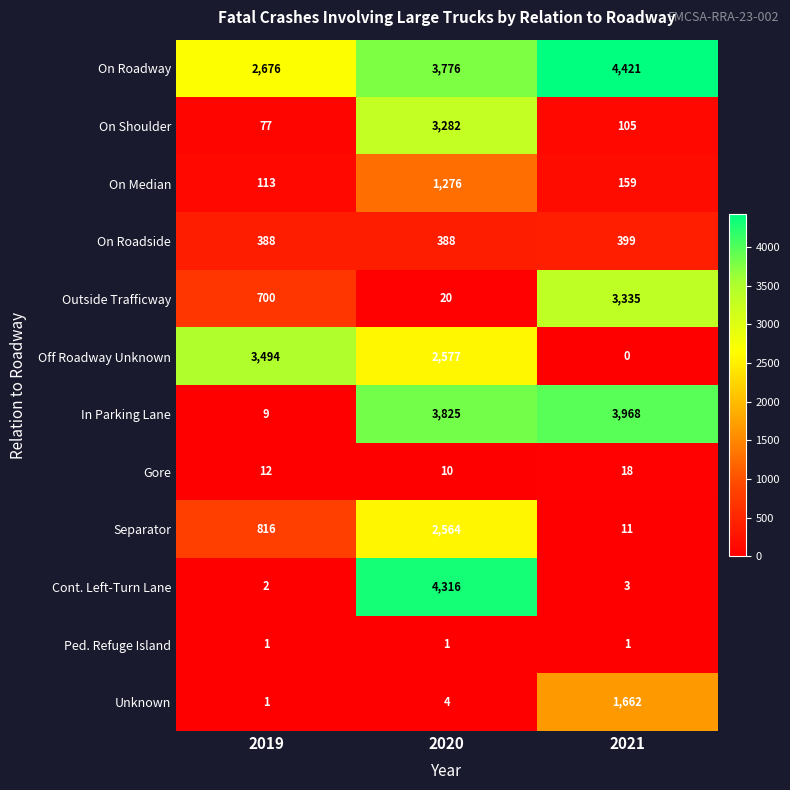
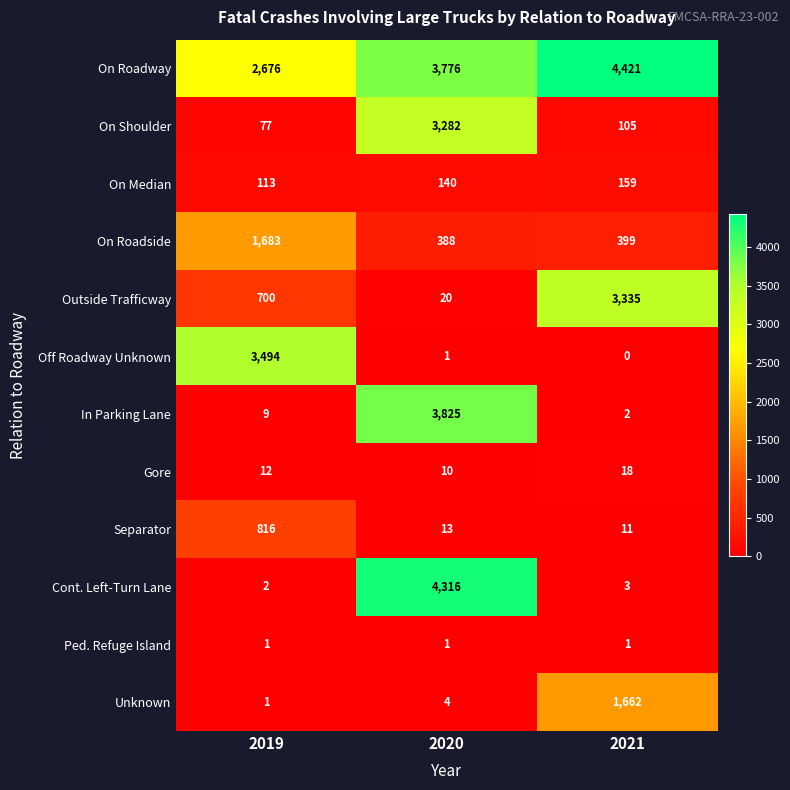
On Median, 2020: 1,276 -> 140
On Roadside, 2019: 388 -> 1,683
Off Roadway Unknown, 2020: 2,577 -> 1
In Parking Lane, 2021: 3,968 -> 2
Separator, 2020: 2,564 -> 13
